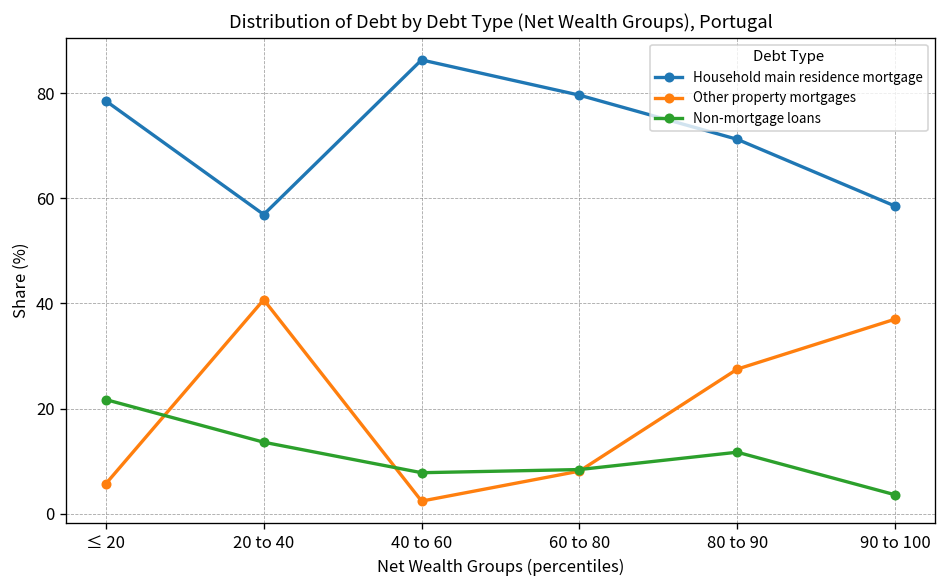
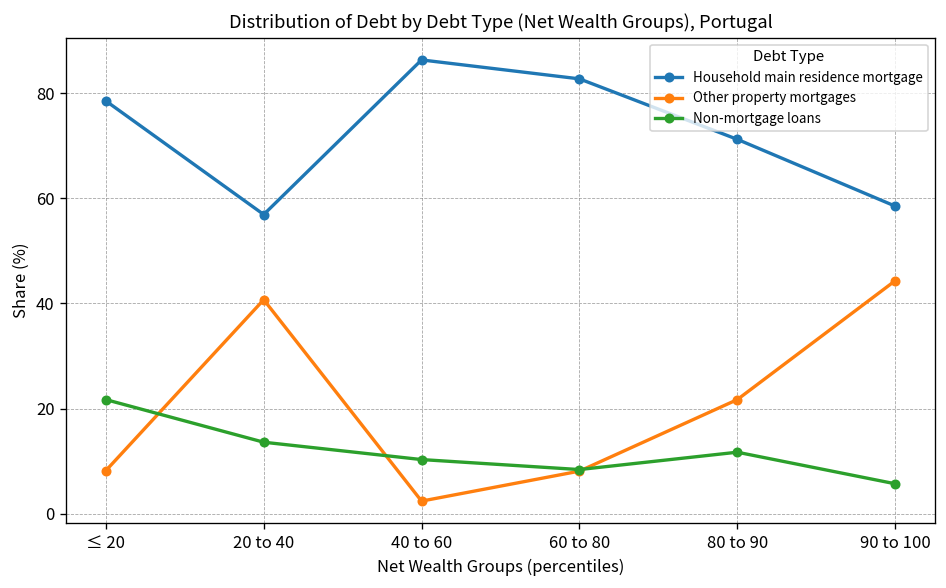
Other property mortgages, ≤ 20: 6 -> 8
Non-mortgage loans, 40 to 60: 8 -> 10
Household main residence mortgage, 60 to 80: 80 -> 83
Other property mortgages, 80 to 90: 28 -> 22
Other property mortgages, 90 to 100: 37 -> 44
Non-mortgage loans, 90 to 100: 4 -> 6
